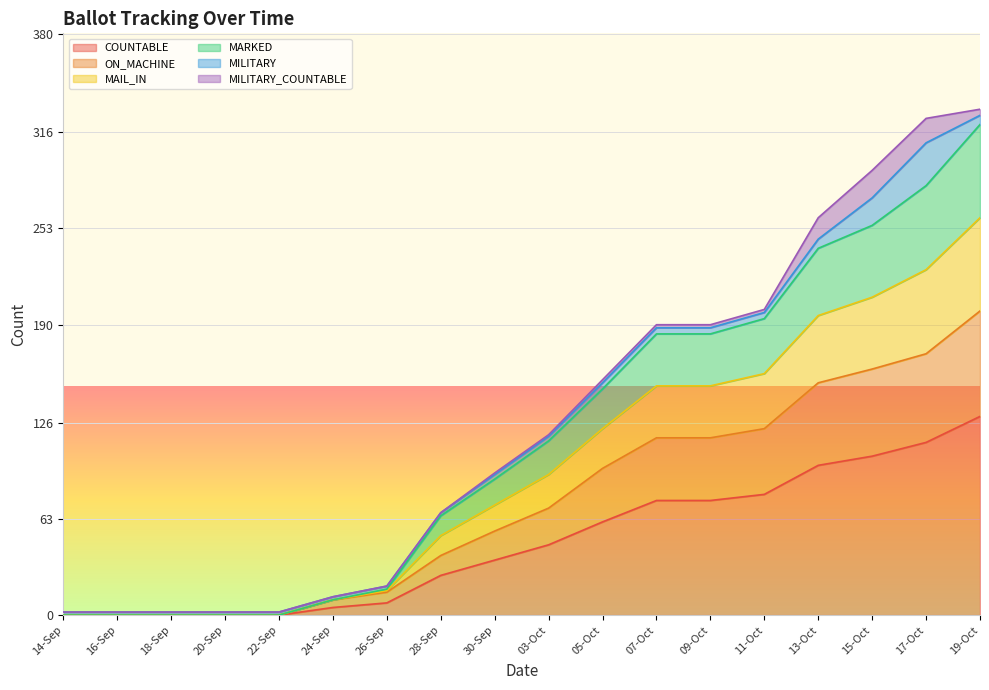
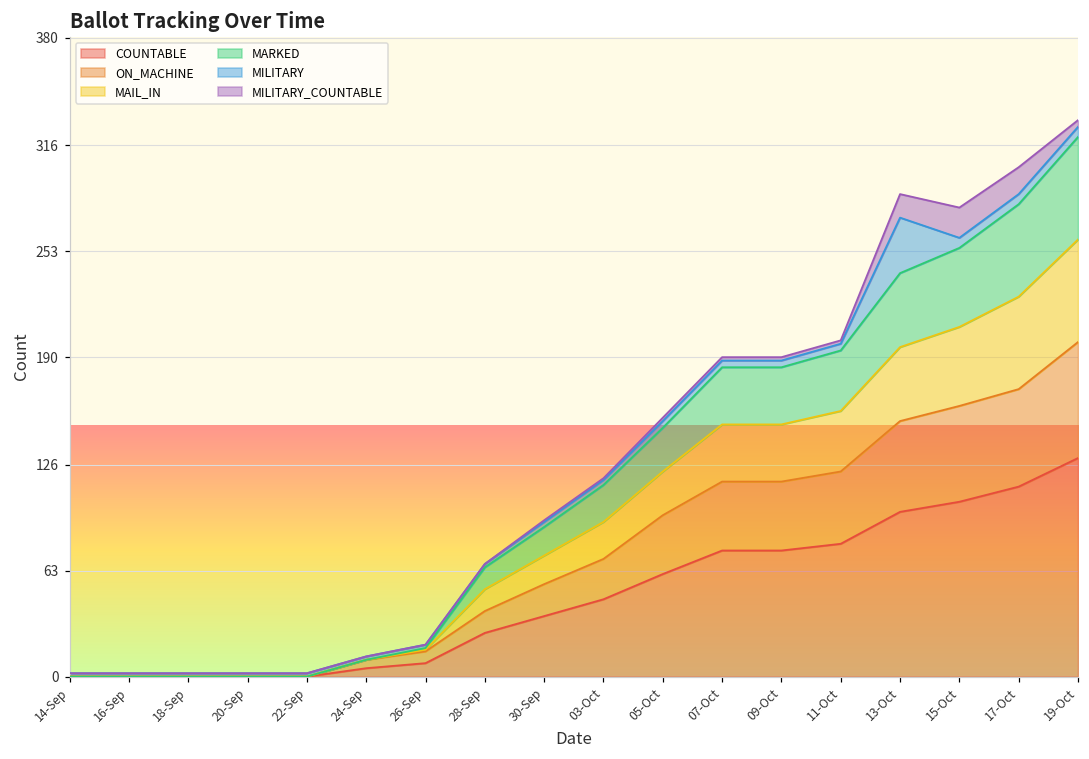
MILITARY, 13-Oct: 6 -> 33
MILITARY, 15-Oct: 18 -> 6
MILITARY, 17-Oct: 28 -> 6
